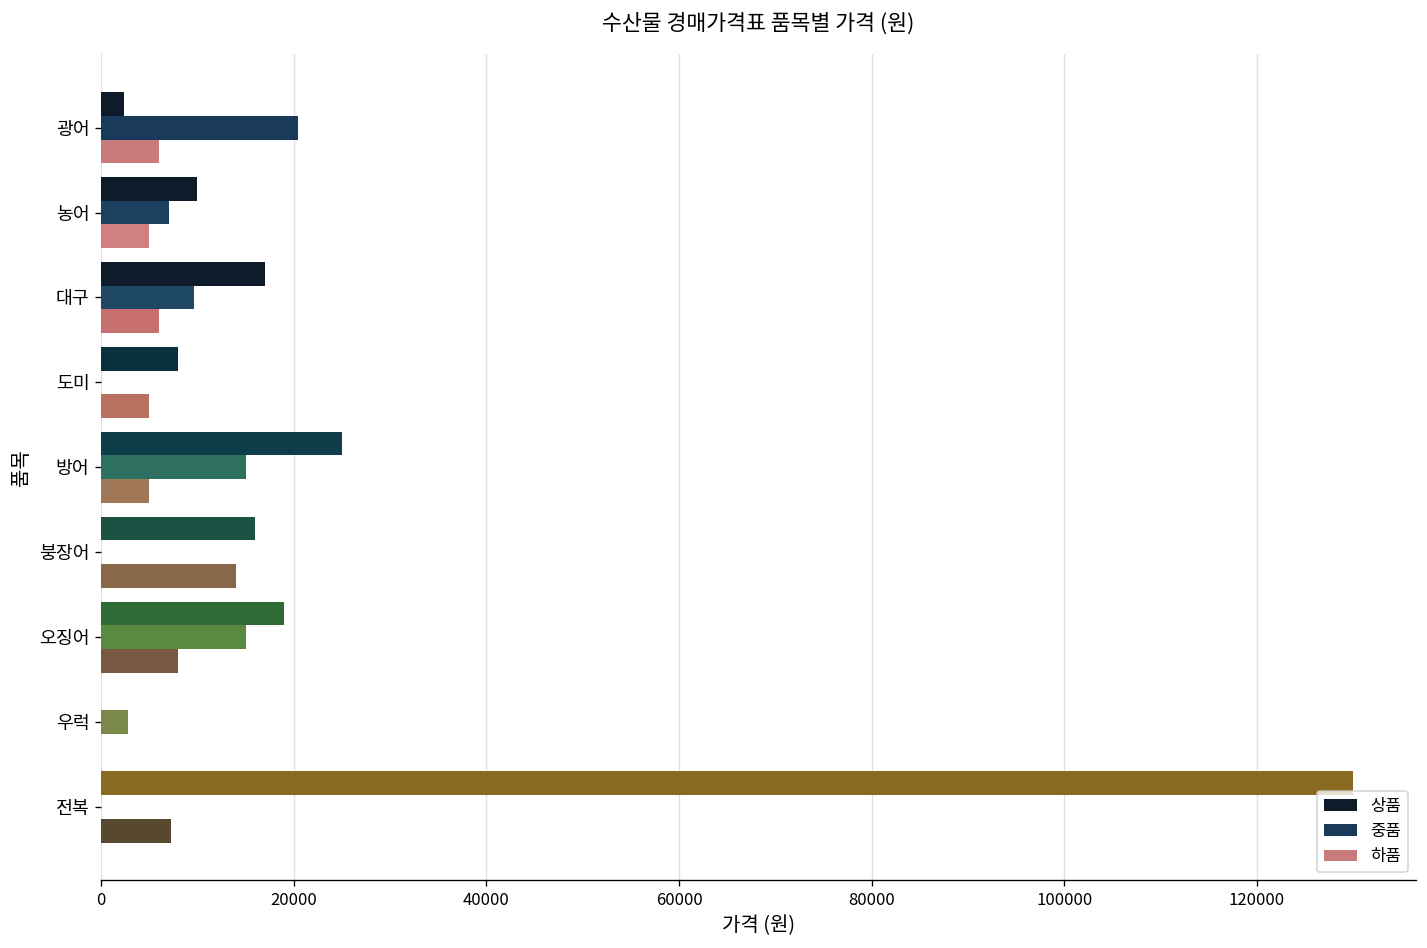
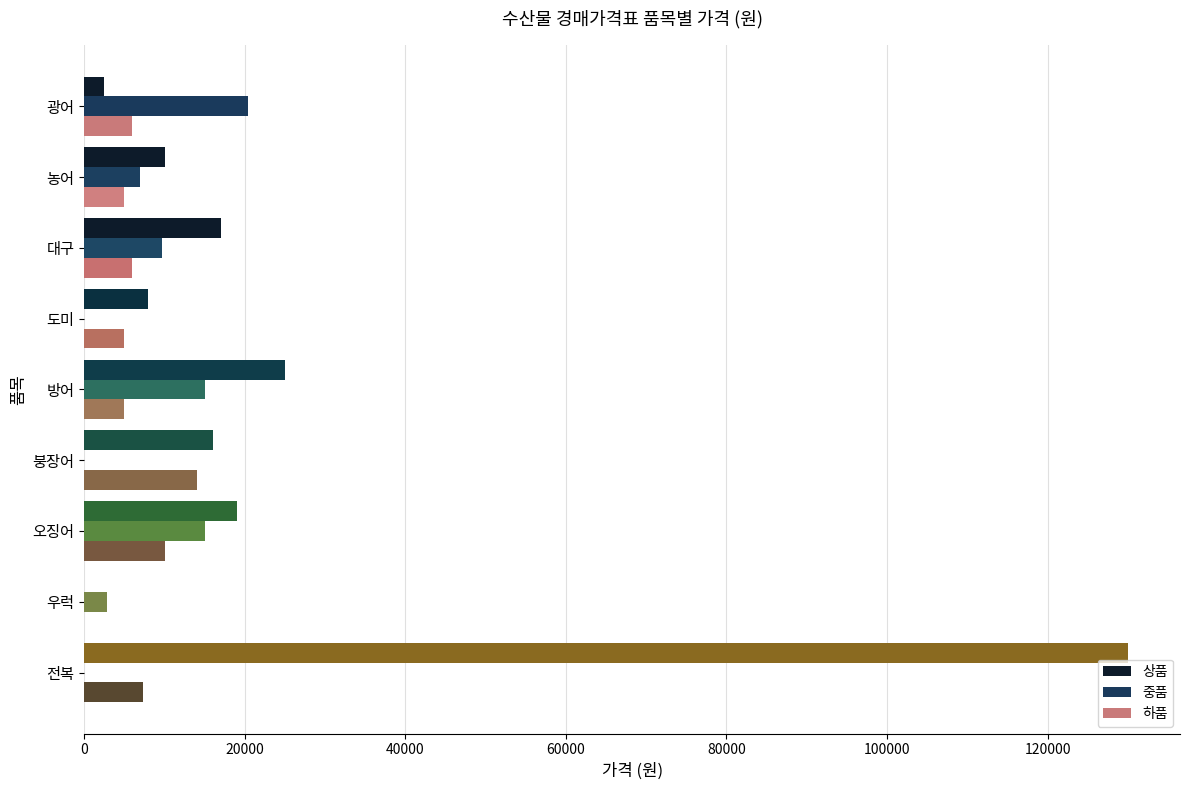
하품, 오징어: 8000 -> 10000
